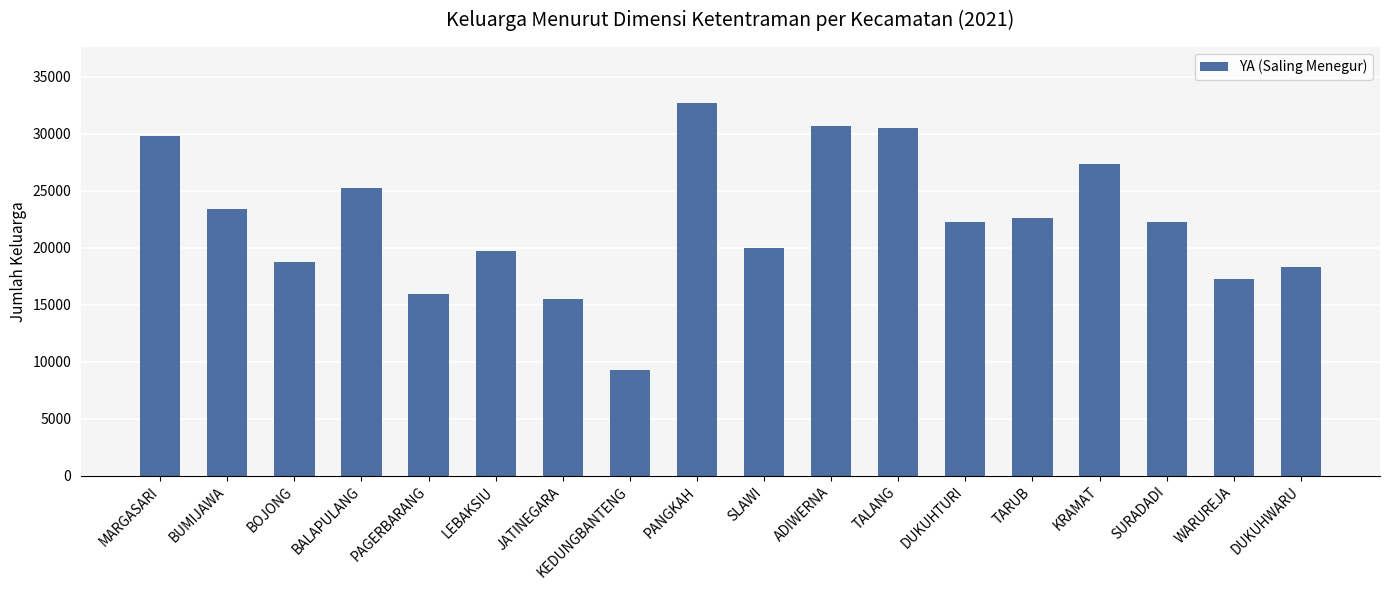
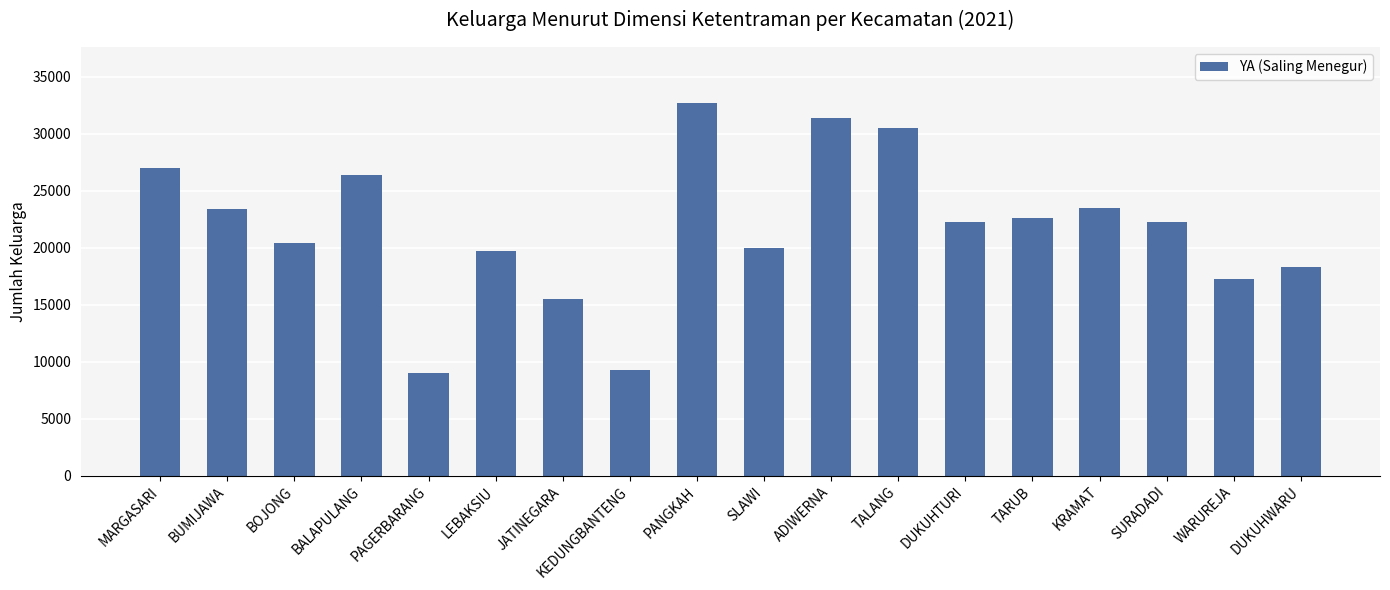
MARGASARI: 29800 -> 27000
BOJONG: 18800 -> 20400
BALAPULANG: 25300 -> 26400
PAGERBARANG: 15900 -> 9000
ADIWERNA: 30700 -> 31400
KRAMAT: 27400 -> 23500
